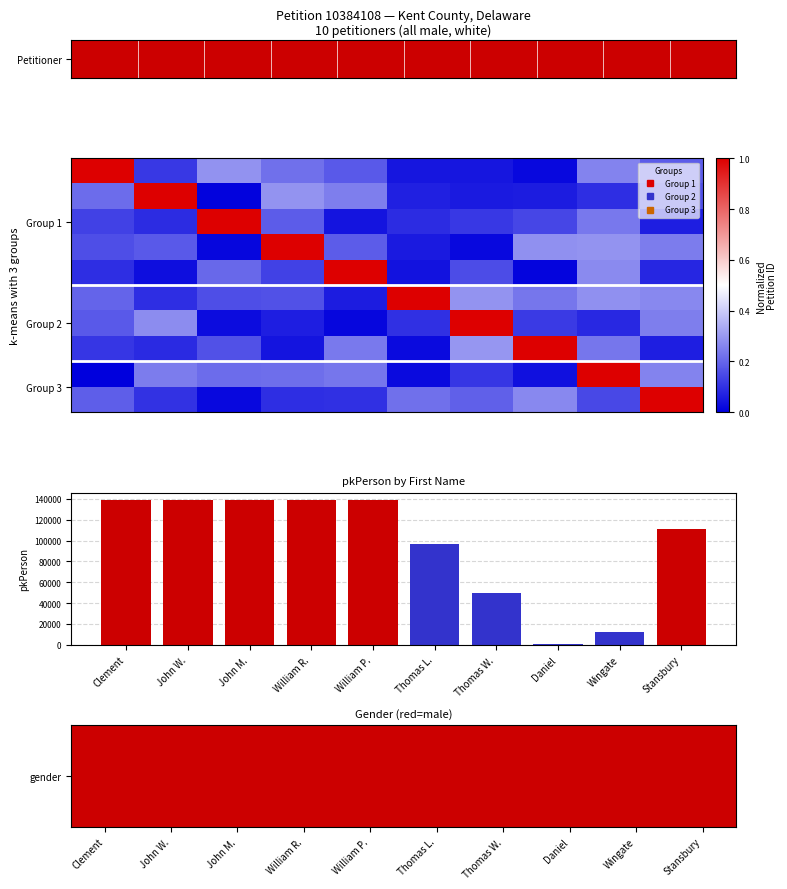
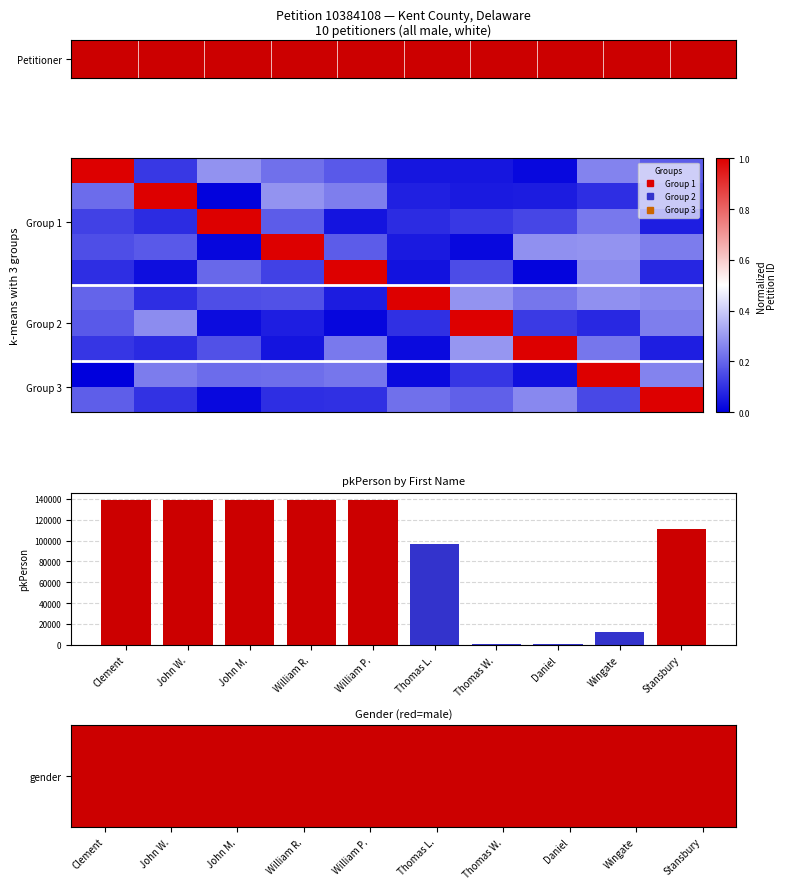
pkPerson by First Name, Thomas W.: 50000 -> 1000
